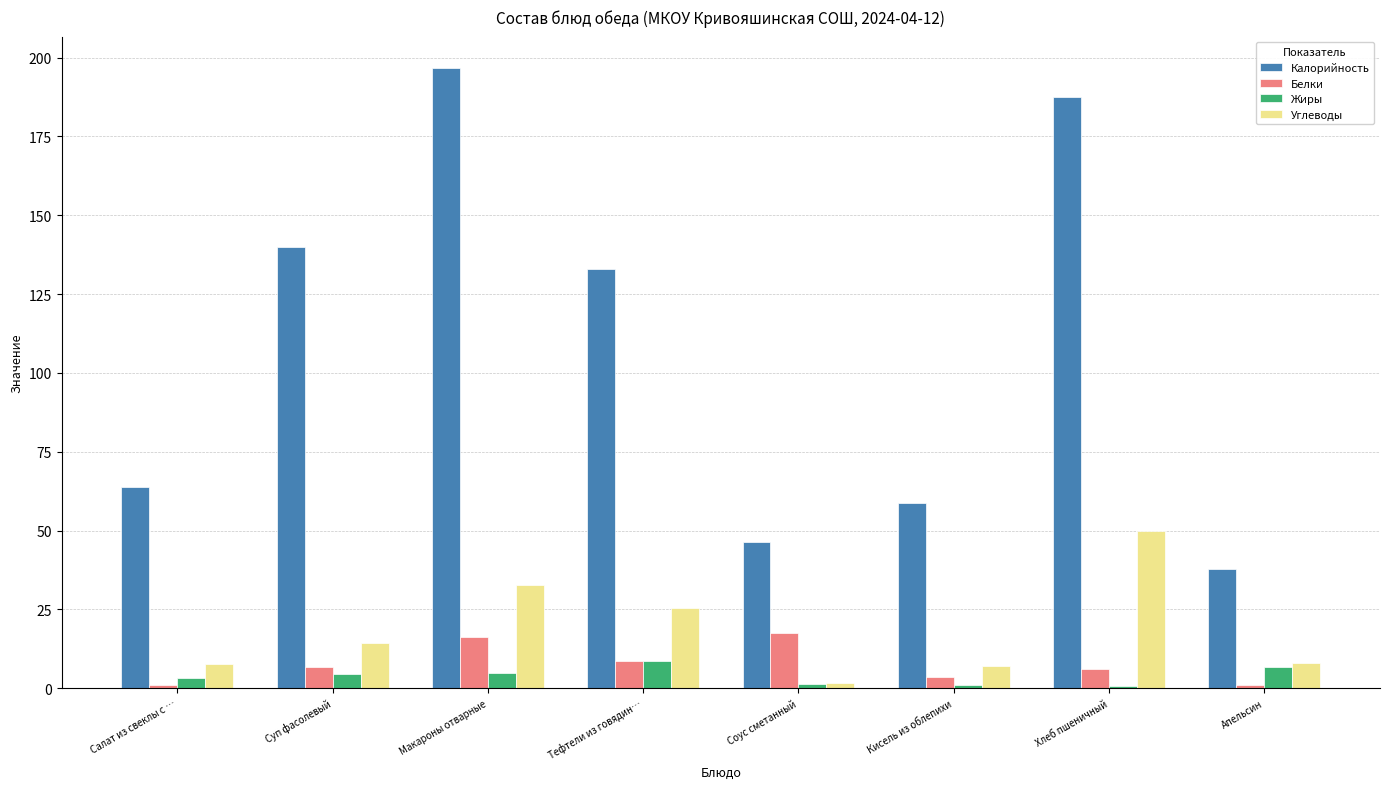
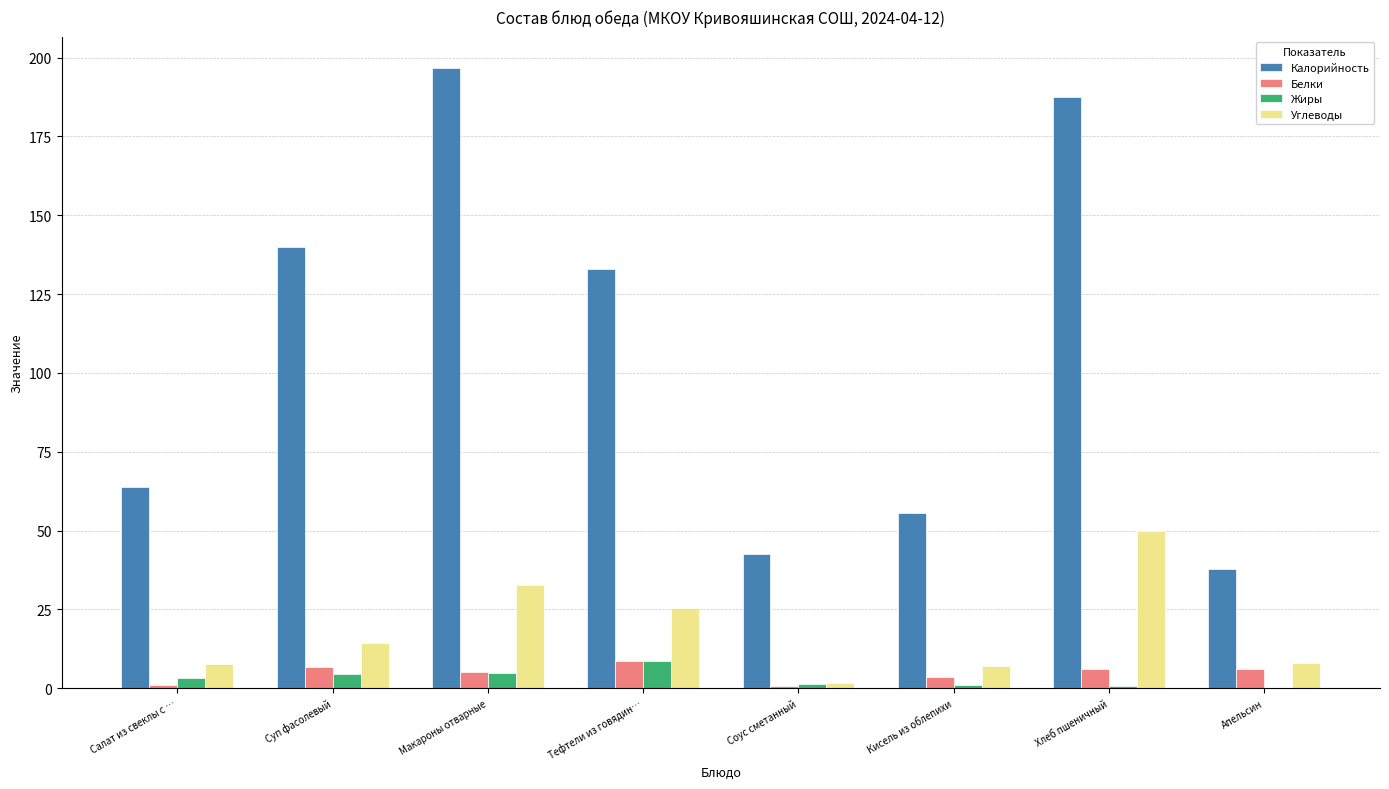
Белки, Макароны отварные: 16 -> 5
Калорийность, Соус сметанный: 47 -> 43
Белки, Соус сметанный: 17 -> 1
Калорийность, Кисель из облепихи: 59 -> 56
Белки, Апельсин: 1 -> 6
Жиры, Апельсин: 7 -> 0
